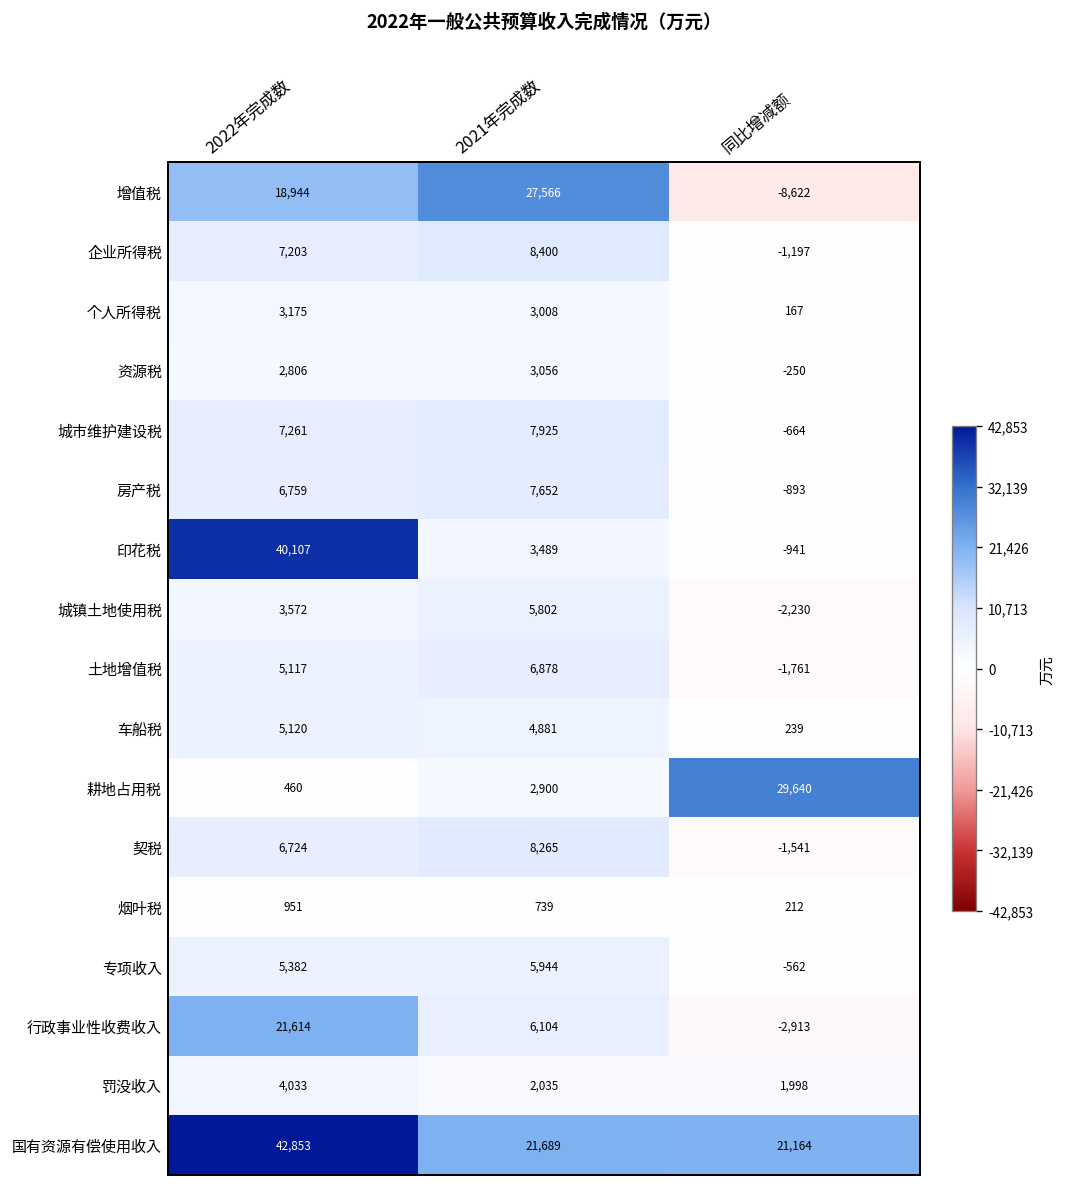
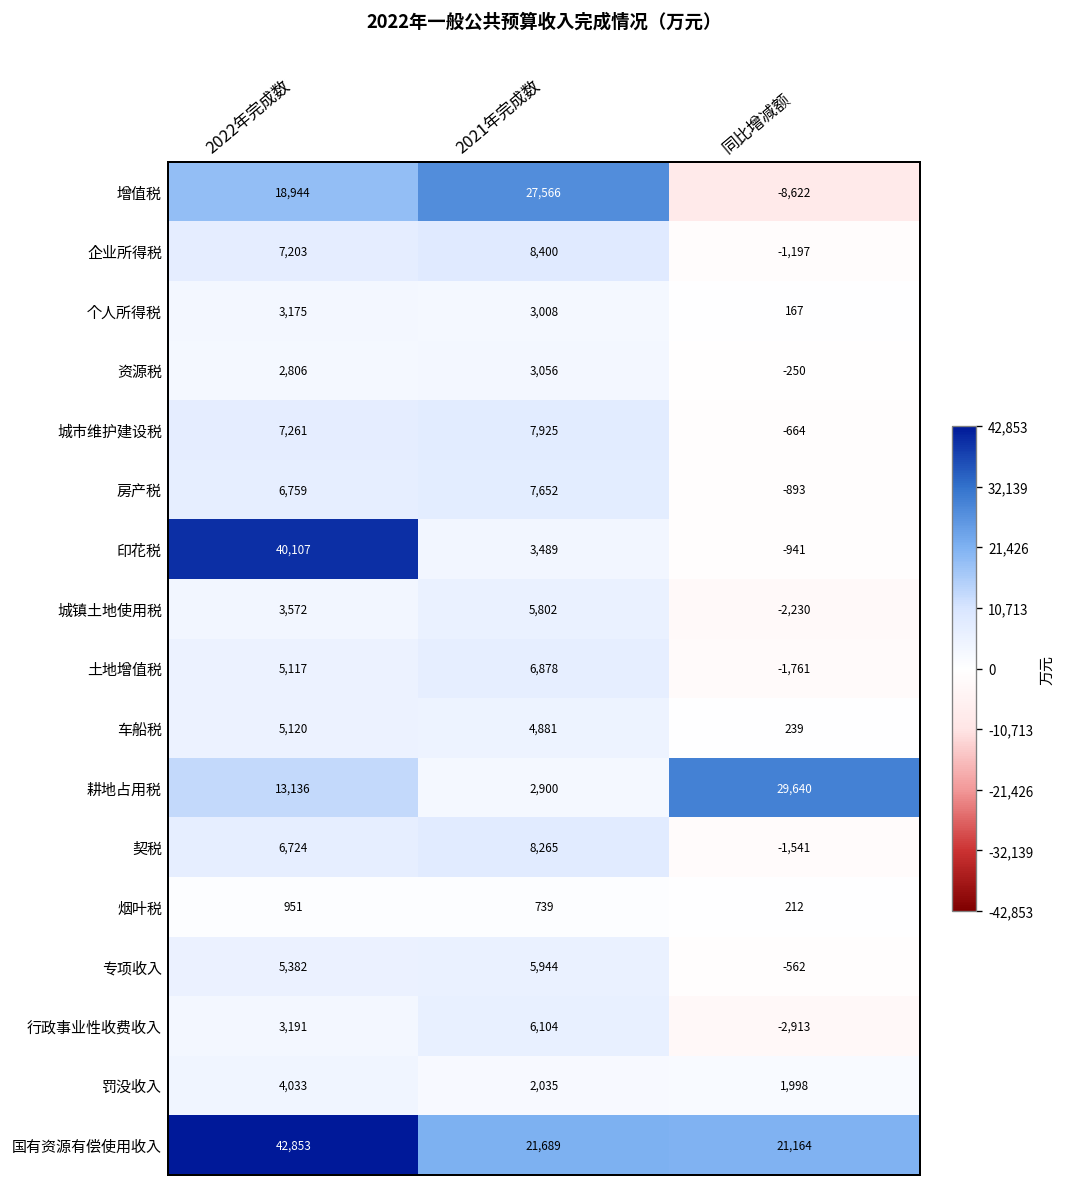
耕地占用税, 2022年完成数: 460 -> 13,136
行政事业性收费收入, 2022年完成数: 21,614 -> 3,191
